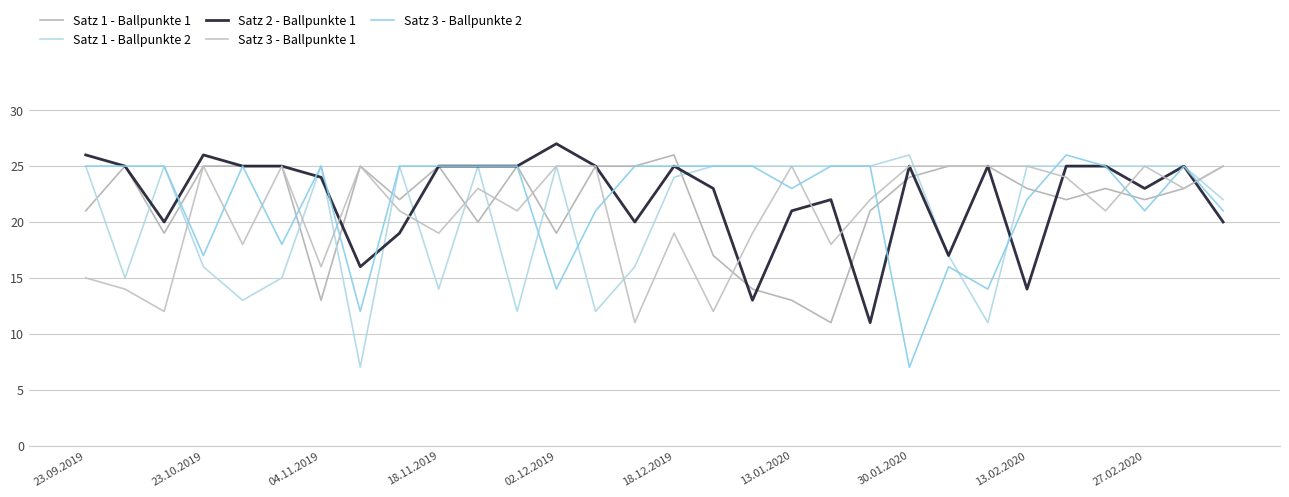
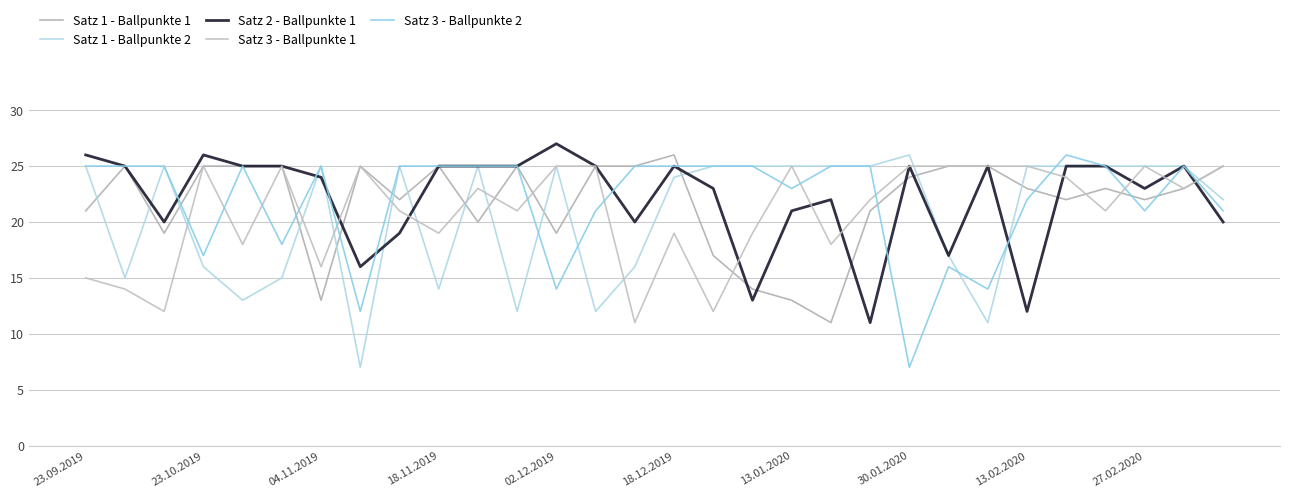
Satz 2 - Ballpunkte 1, 13.02.2020: 14 -> 12
